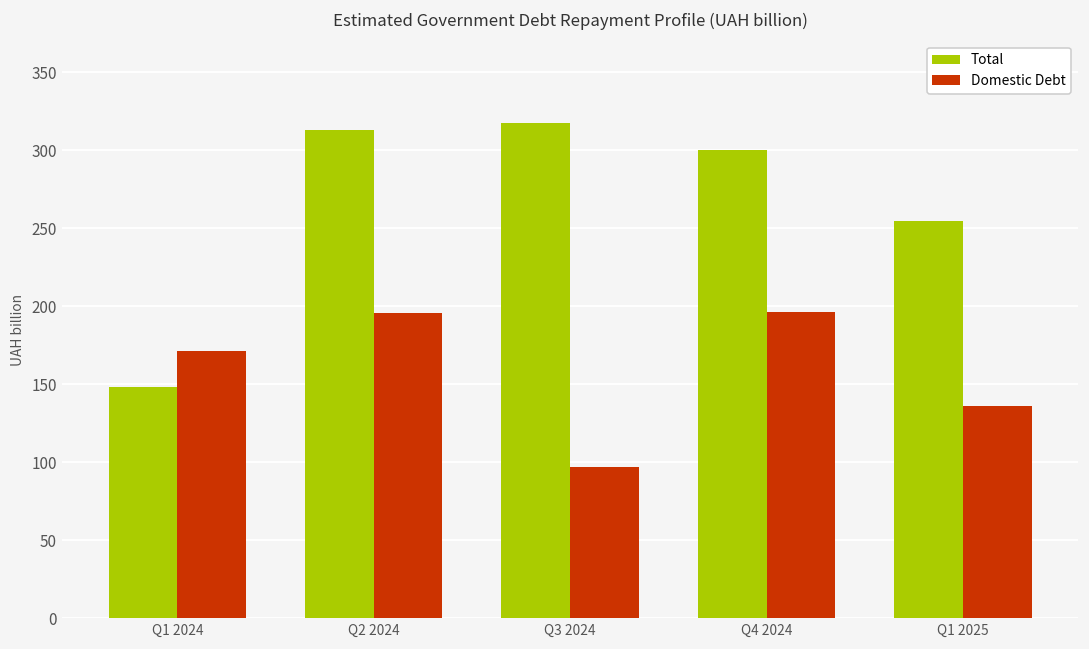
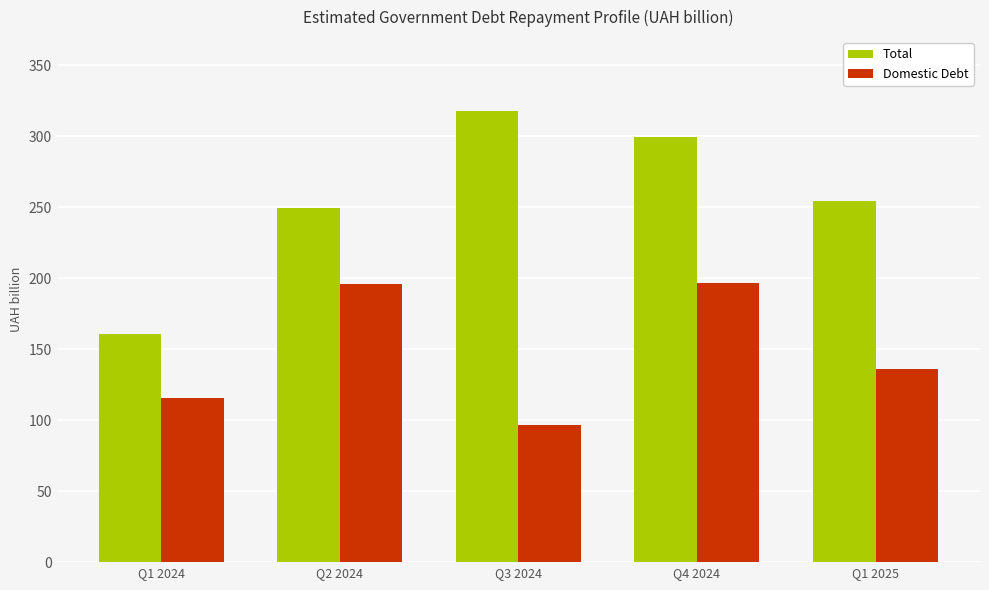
Total, Q1 2024: 148 -> 161
Domestic Debt, Q1 2024: 172 -> 116
Total, Q2 2024: 313 -> 250
